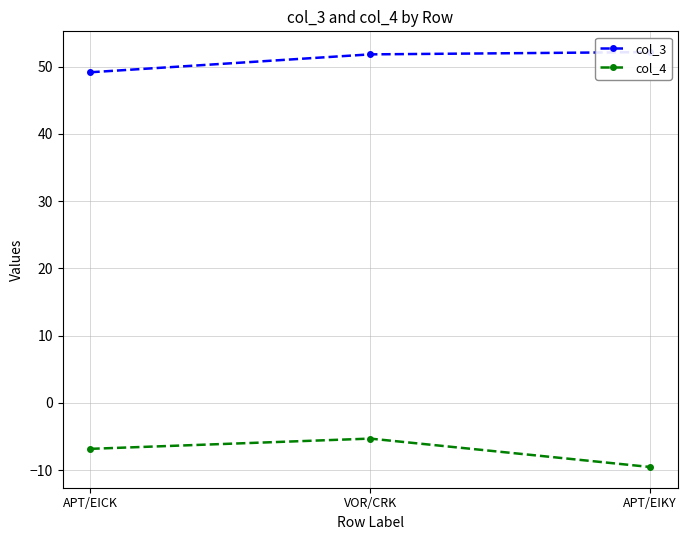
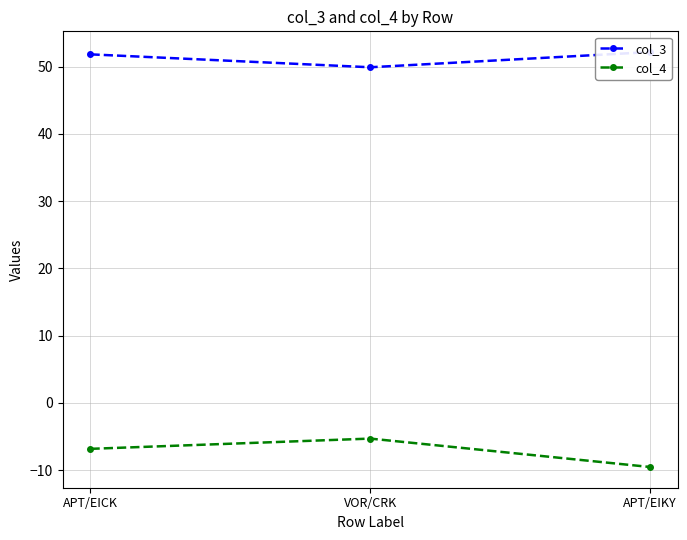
col_3, APT/EICK: 49 -> 52
col_3, VOR/CRK: 52 -> 50
